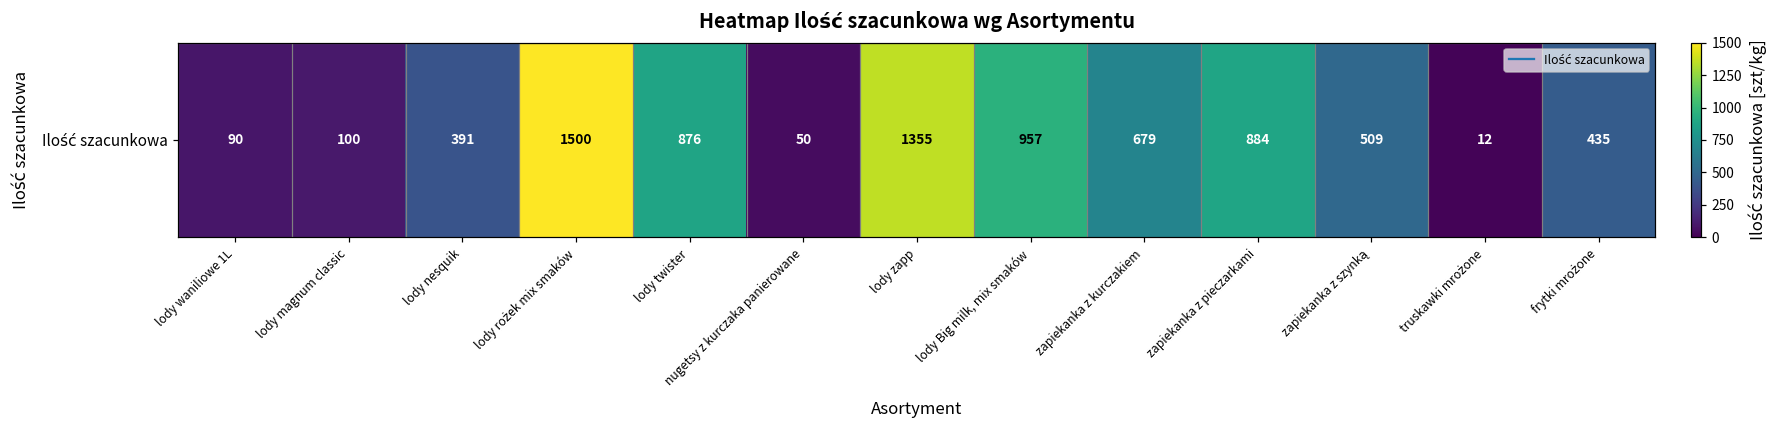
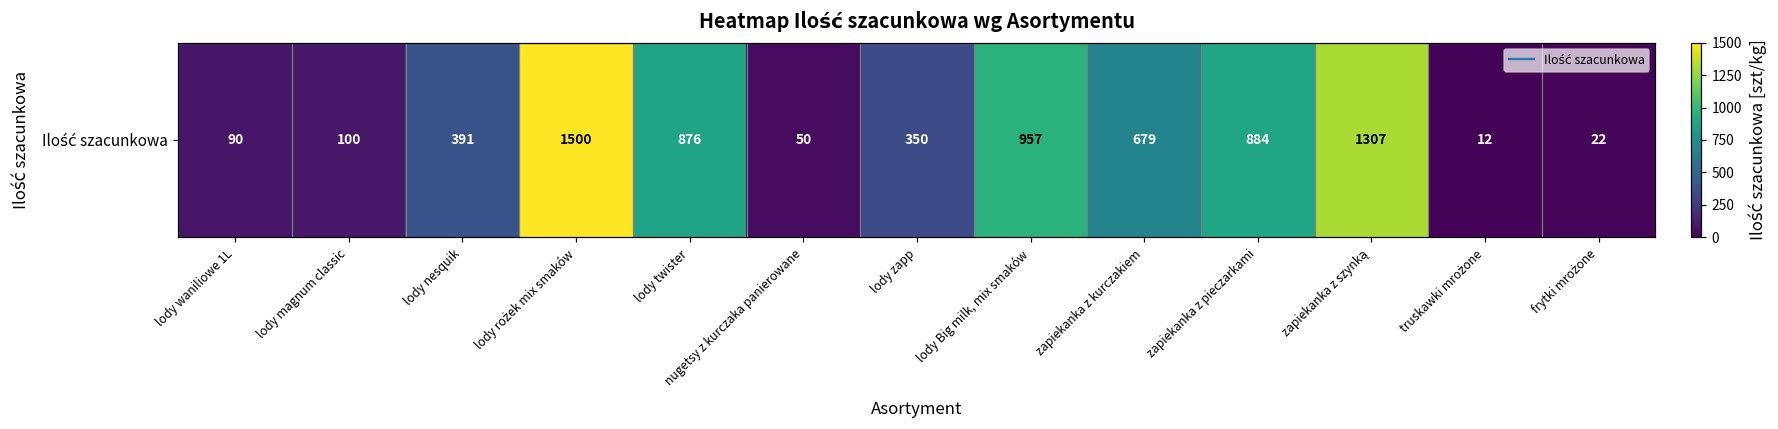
Ilość szacunkowa, lody zapp: 1355 -> 350
Ilość szacunkowa, zapiekanka z szynką: 509 -> 1307
Ilość szacunkowa, frytki mrożone: 435 -> 22
